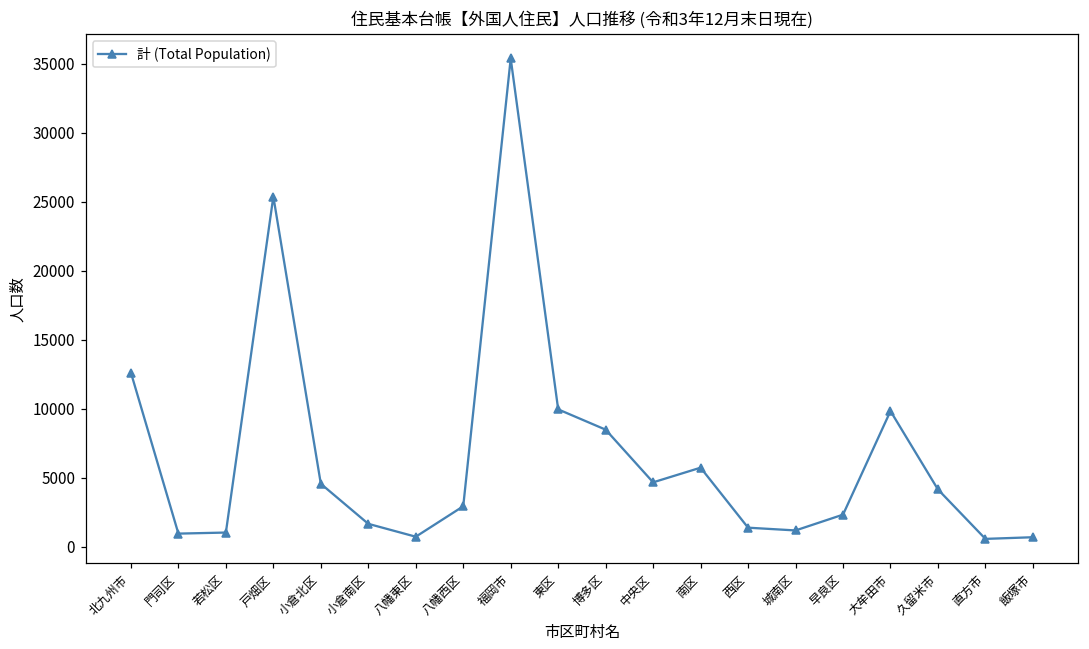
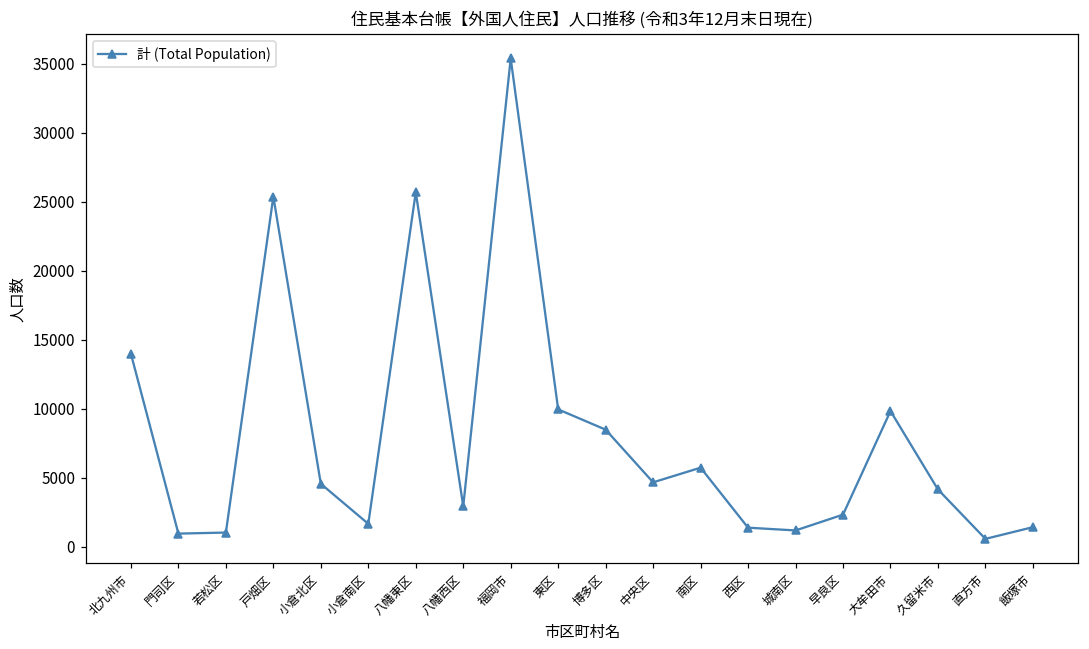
北九州市: 12600 -> 14000
八幡東区: 700 -> 25700
飯塚市: 700 -> 1400
